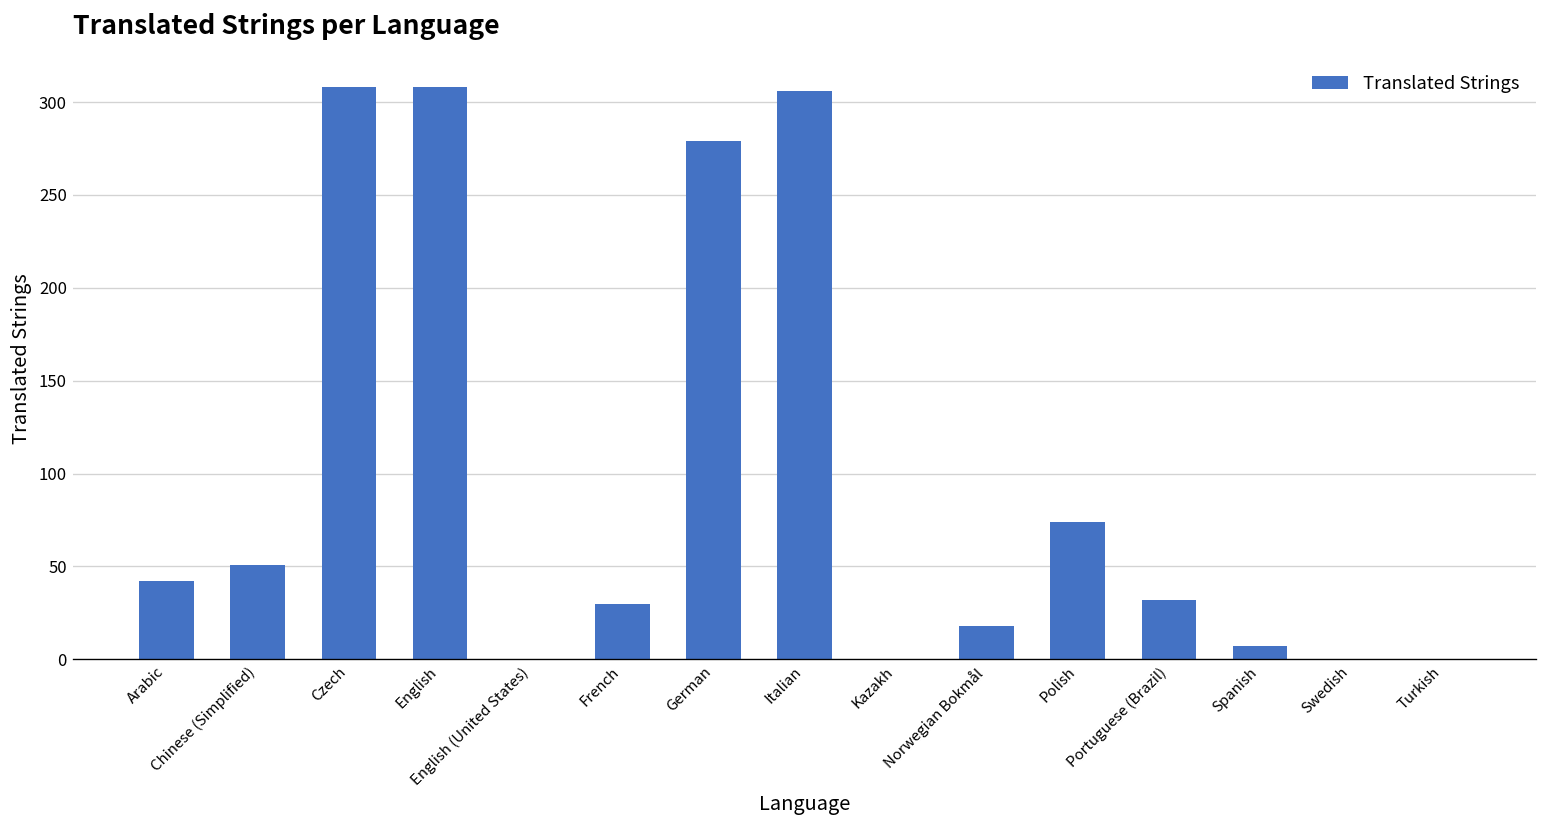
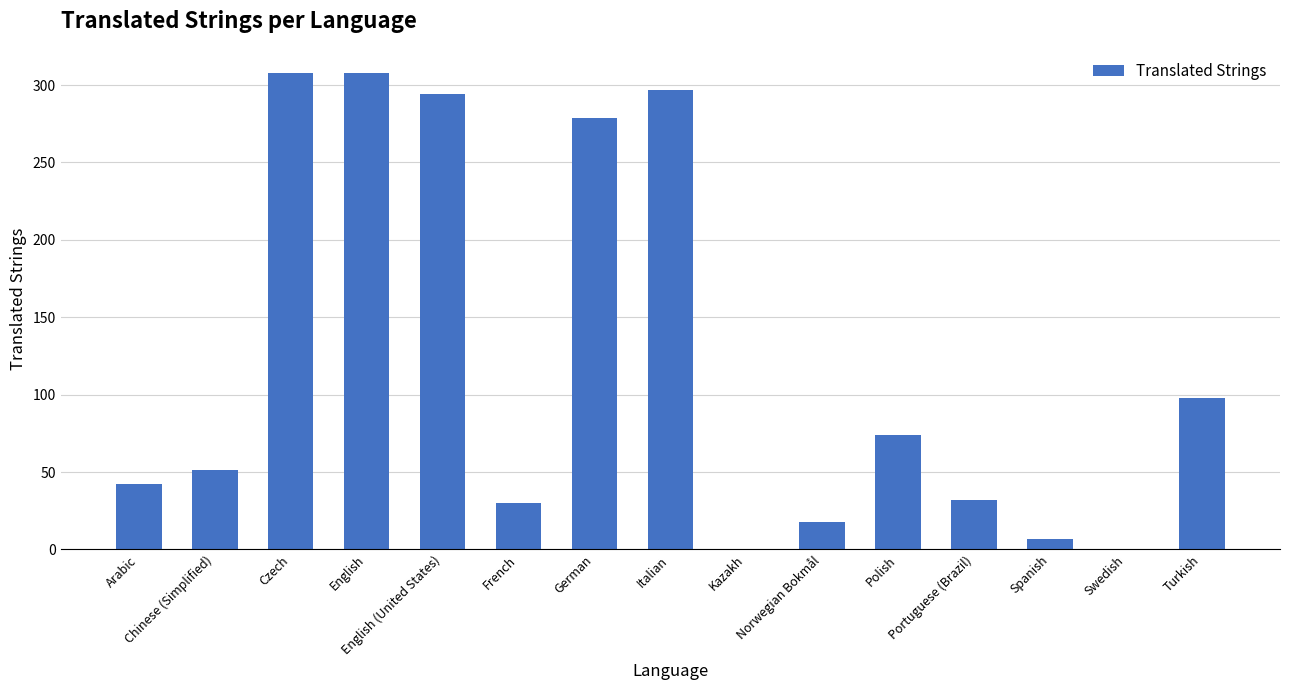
English (United States): 0 -> 294
Italian: 306 -> 297
Turkish: 0 -> 98
